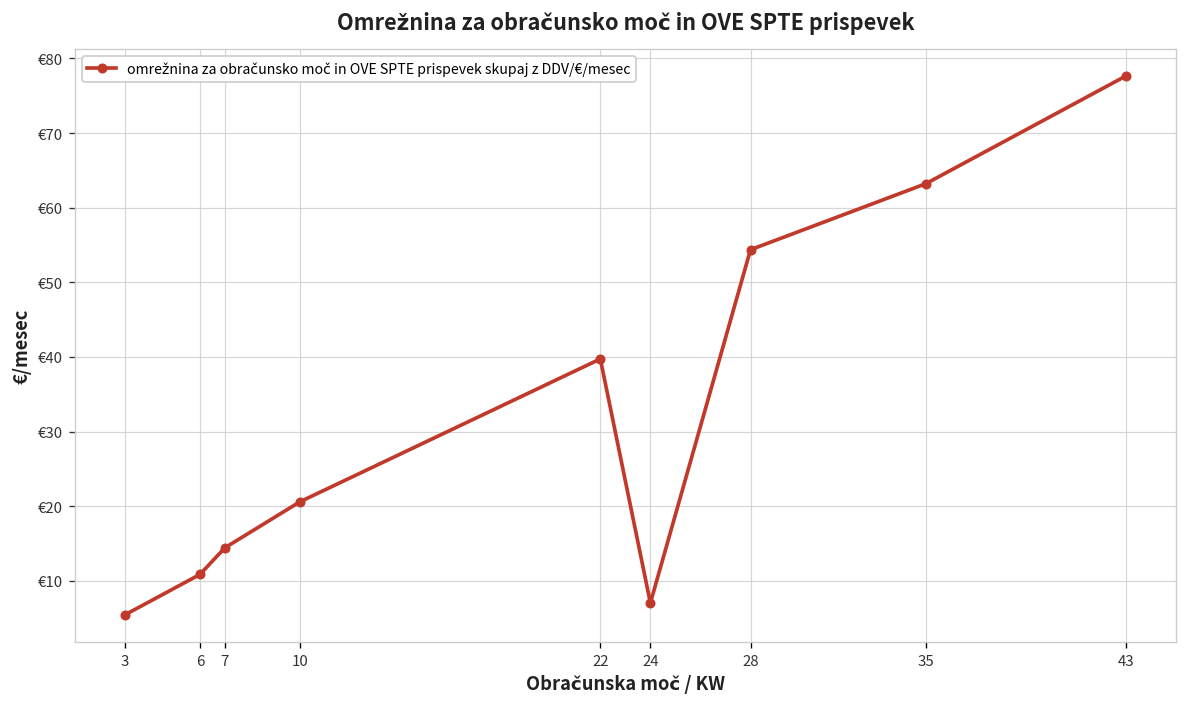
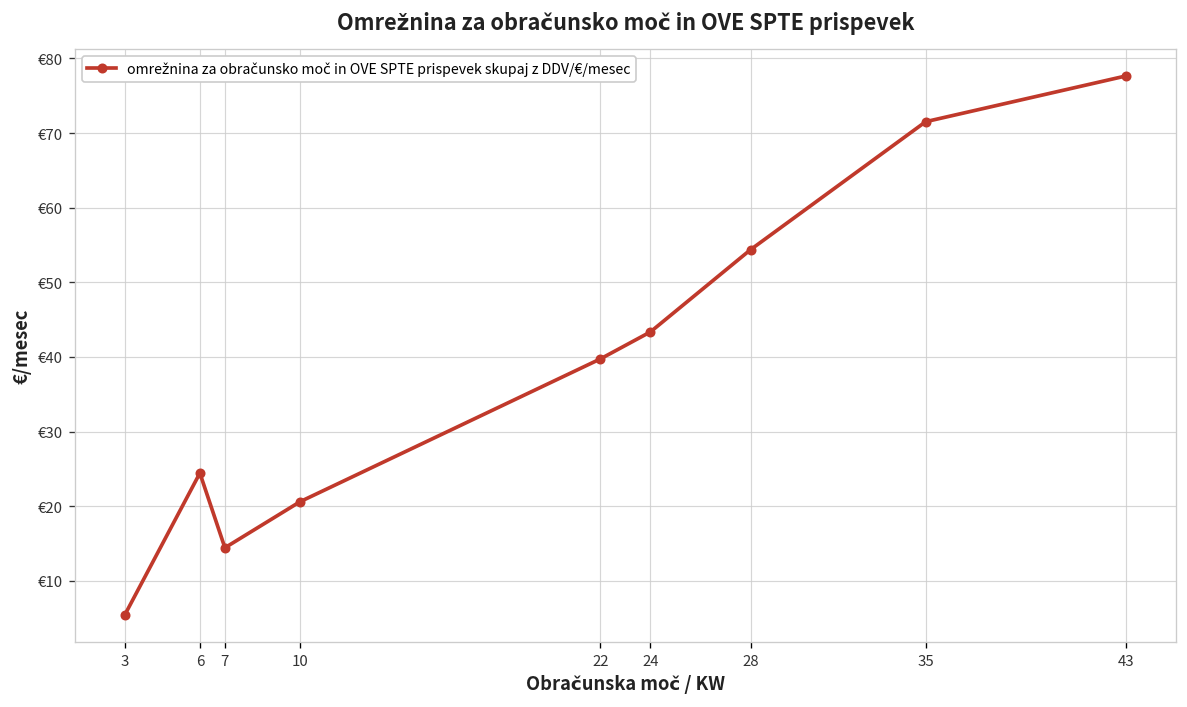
6: €11 -> €24
24: €7 -> €43
35: €63 -> €72
